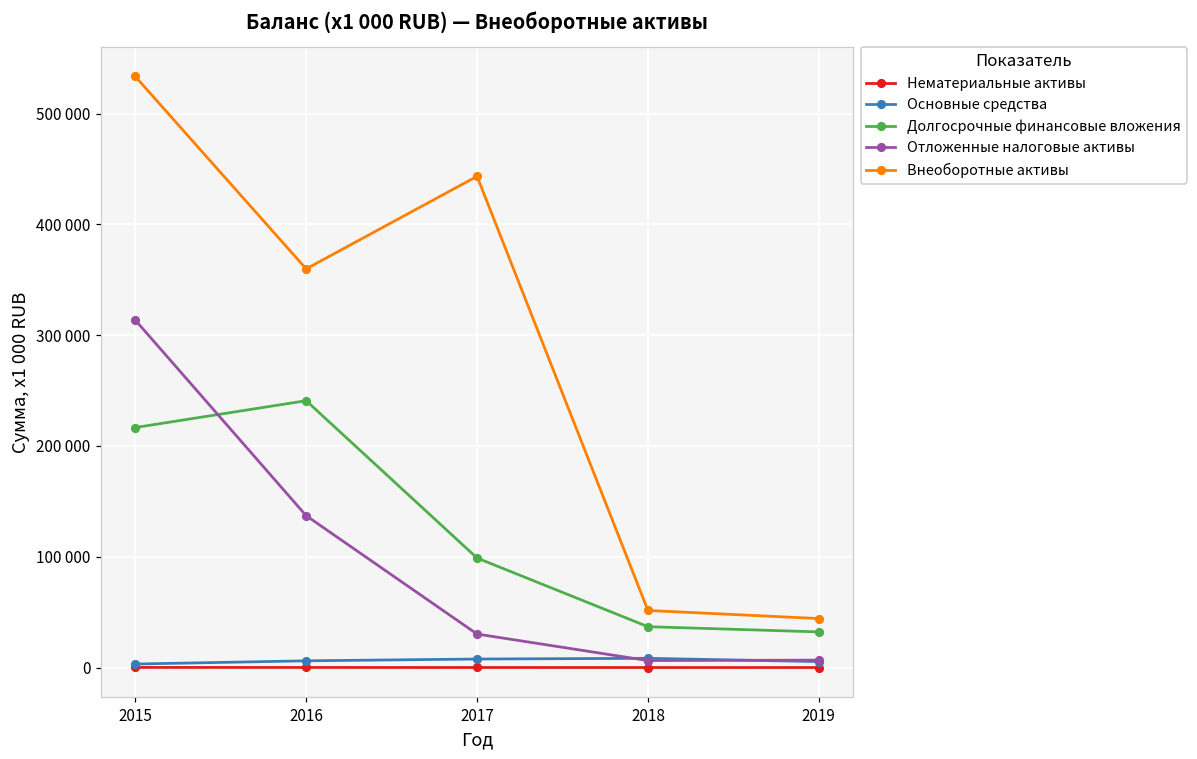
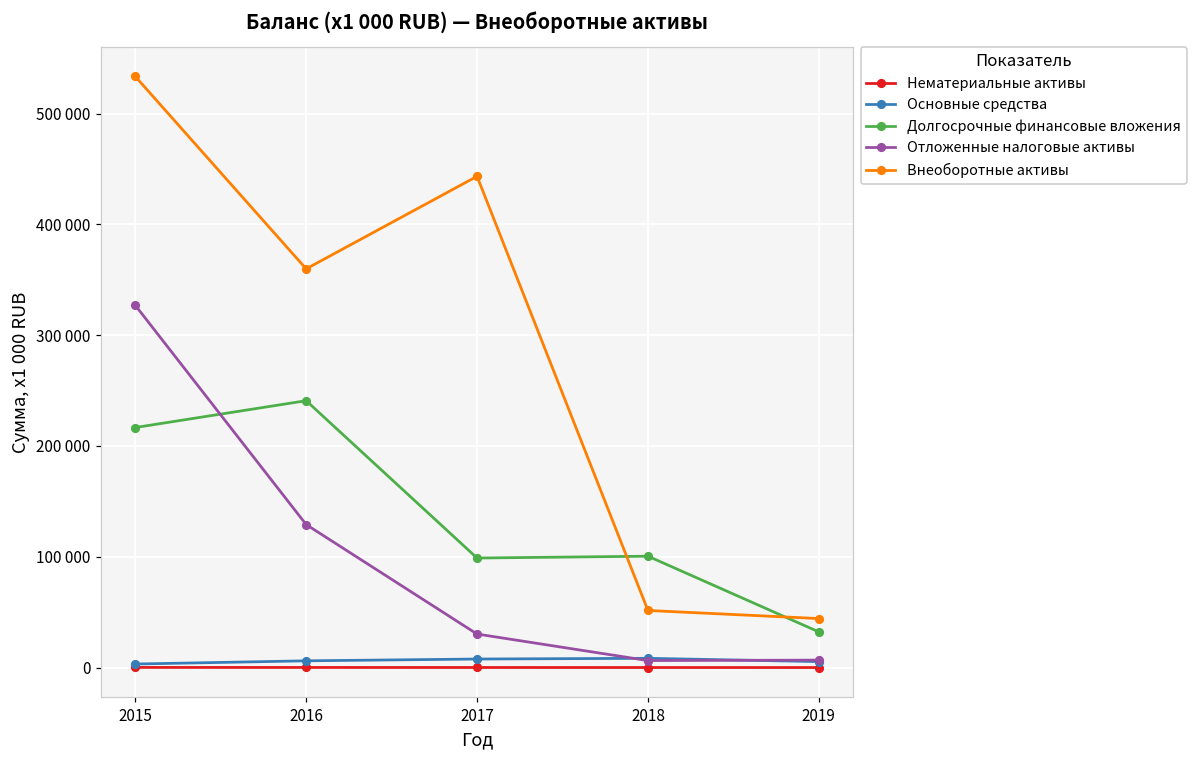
Отложенные налоговые активы, 2015: 314000 -> 327000
Отложенные налоговые активы, 2016: 137000 -> 129000
Долгосрочные финансовые вложения, 2018: 37000 -> 100000
